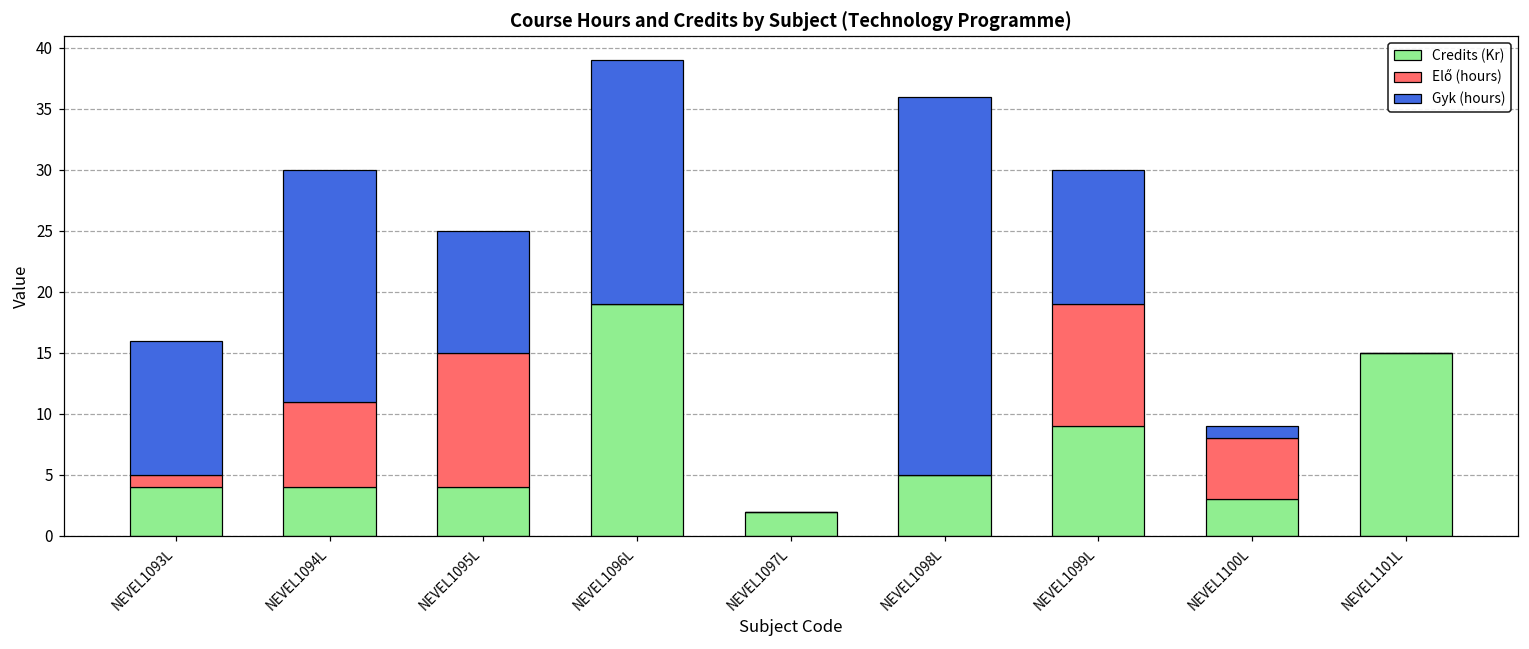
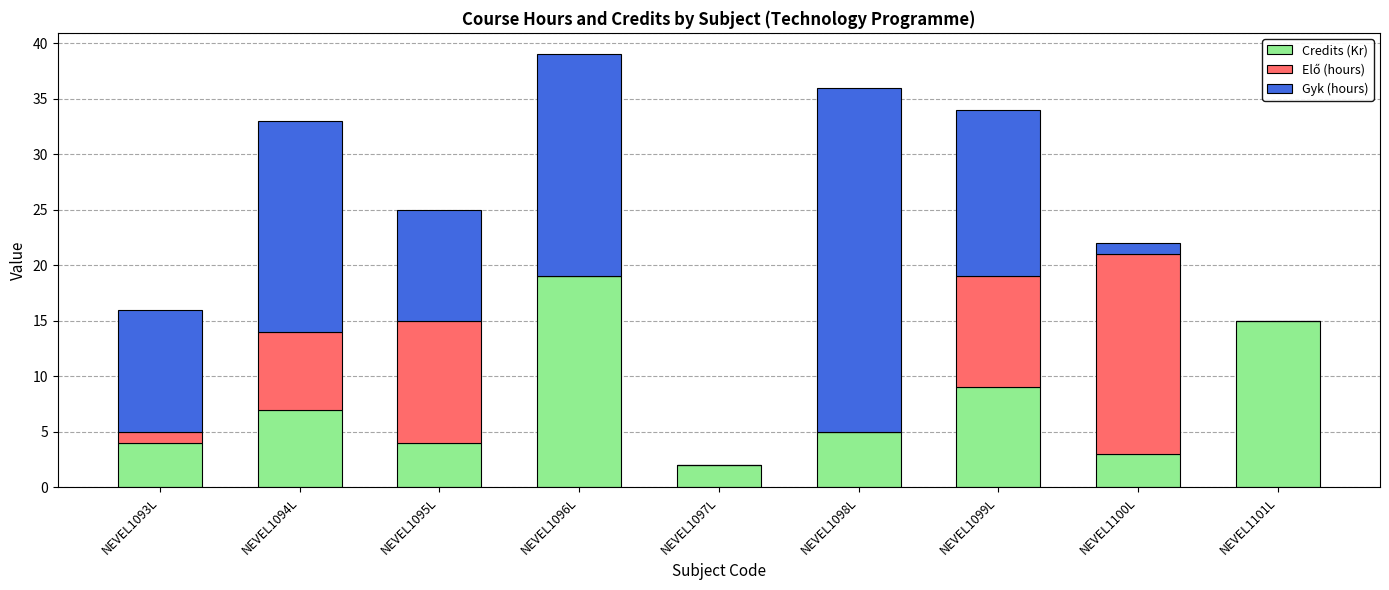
Credits (Kr), NEVEL1094L: 4 -> 7
Gyk (hours), NEVEL1099L: 11 -> 15
Elő (hours), NEVEL1100L: 5 -> 18
